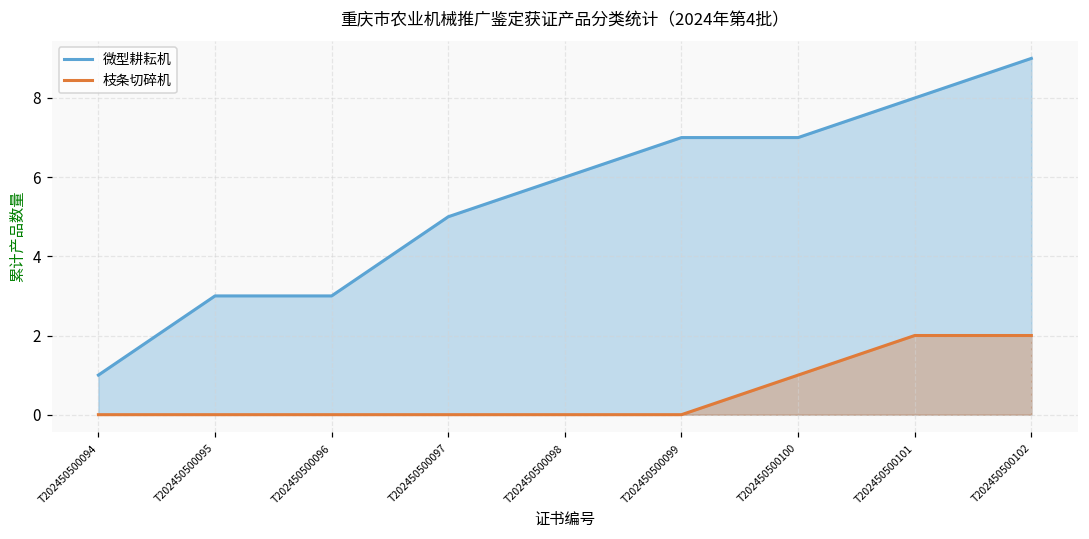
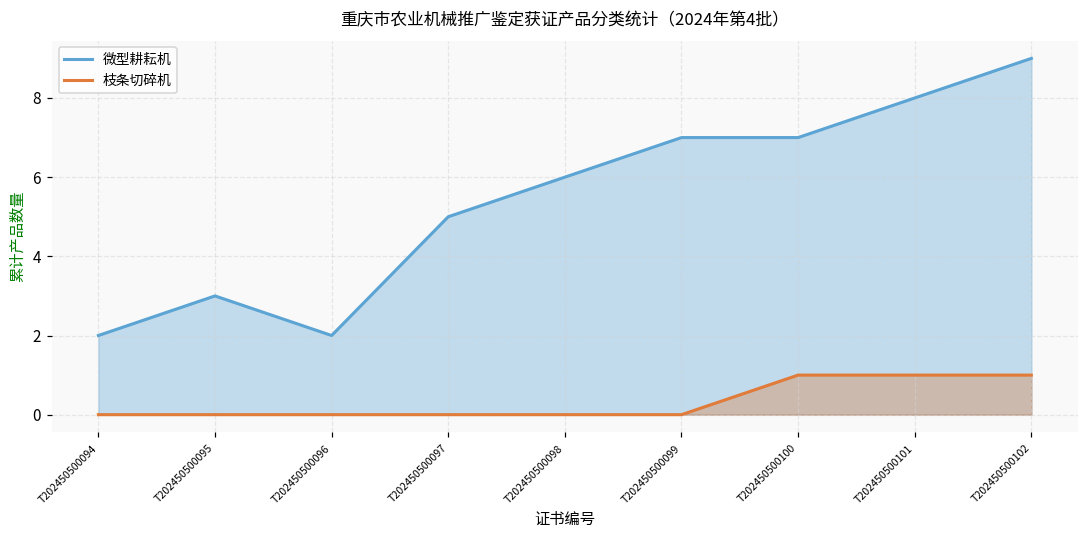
微型耕耘机, T202450500094: 1 -> 2
微型耕耘机, T202450500096: 3 -> 2
枝条切碎机, T202450500101: 2 -> 1
枝条切碎机, T202450500102: 2 -> 1
